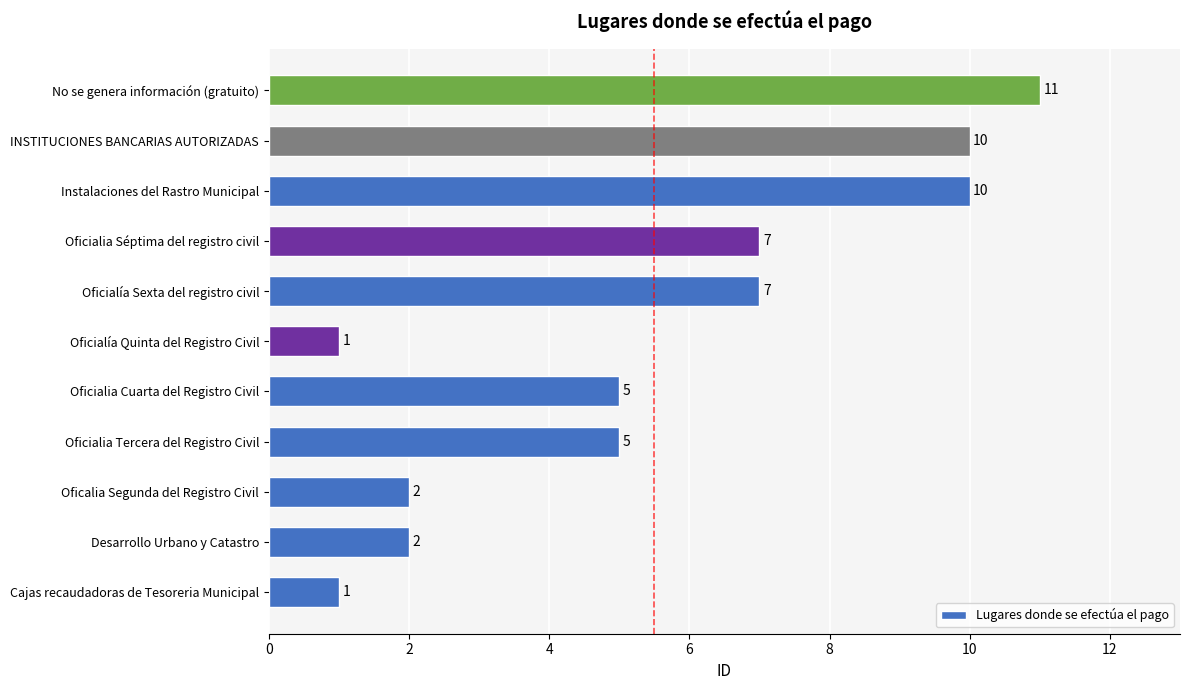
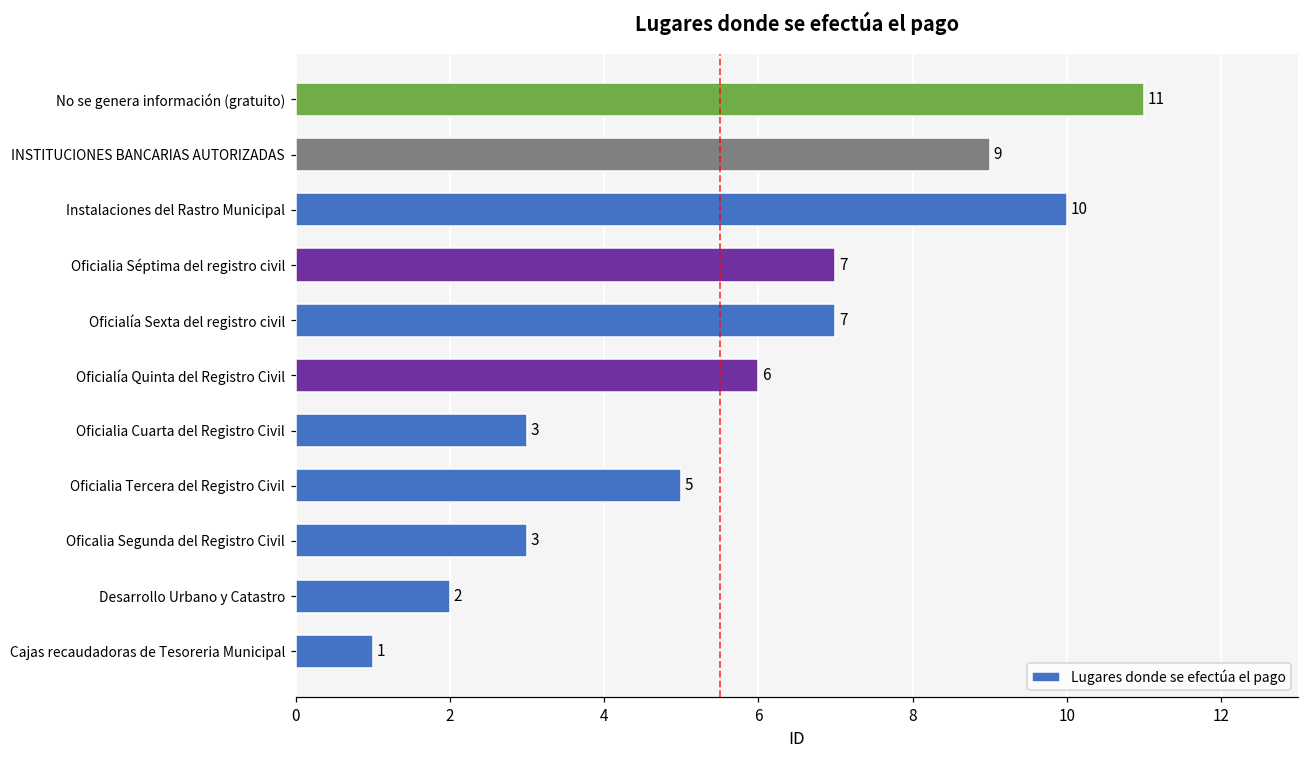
INSTITUCIONES BANCARIAS AUTORIZADAS: 10 -> 9
Oficialía Quinta del Registro Civil: 1 -> 6
Oficialia Cuarta del Registro Civil: 5 -> 3
Oficalia Segunda del Registro Civil: 2 -> 3
